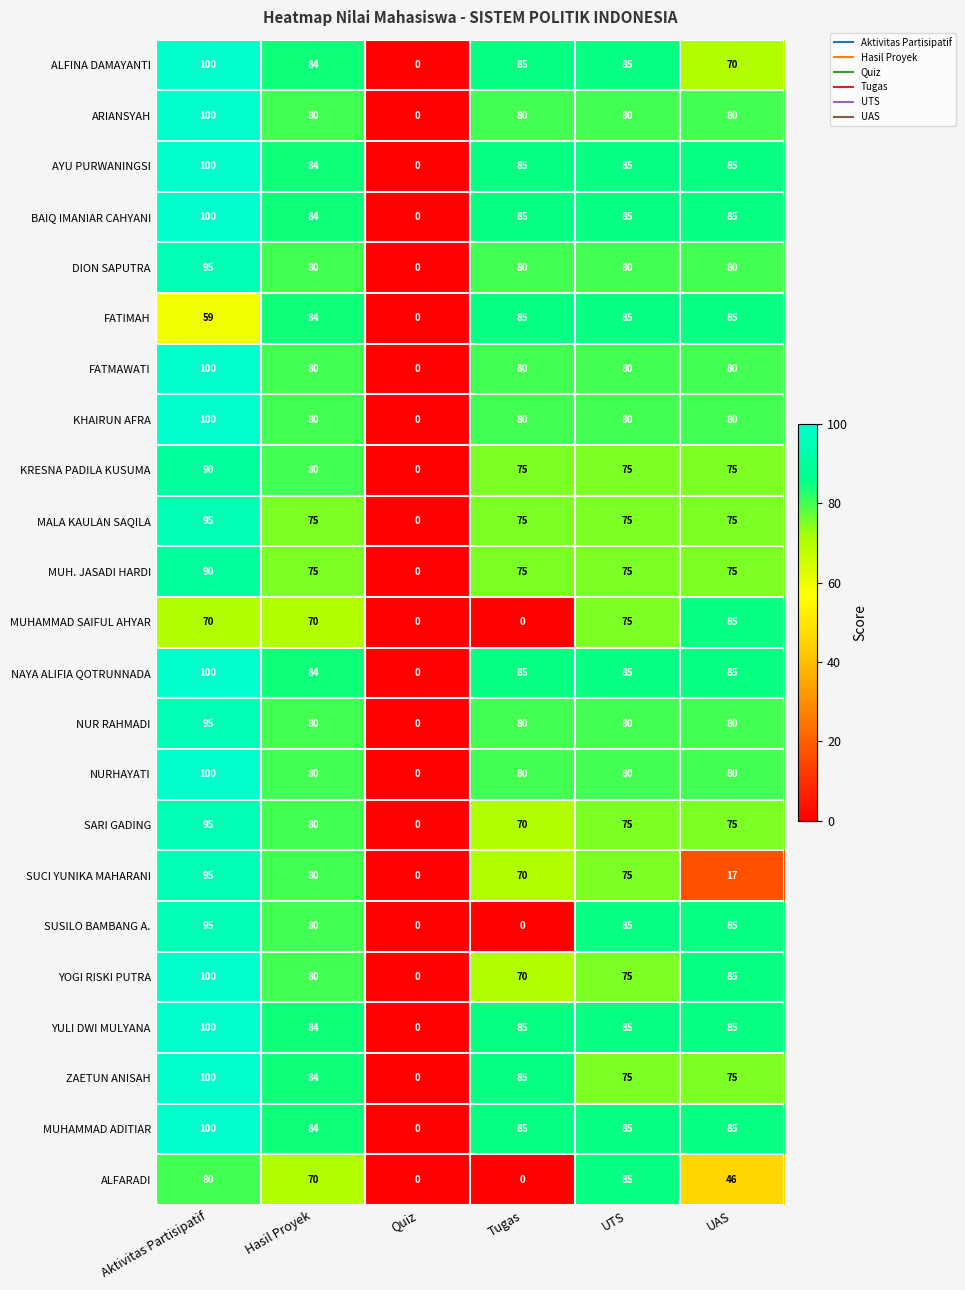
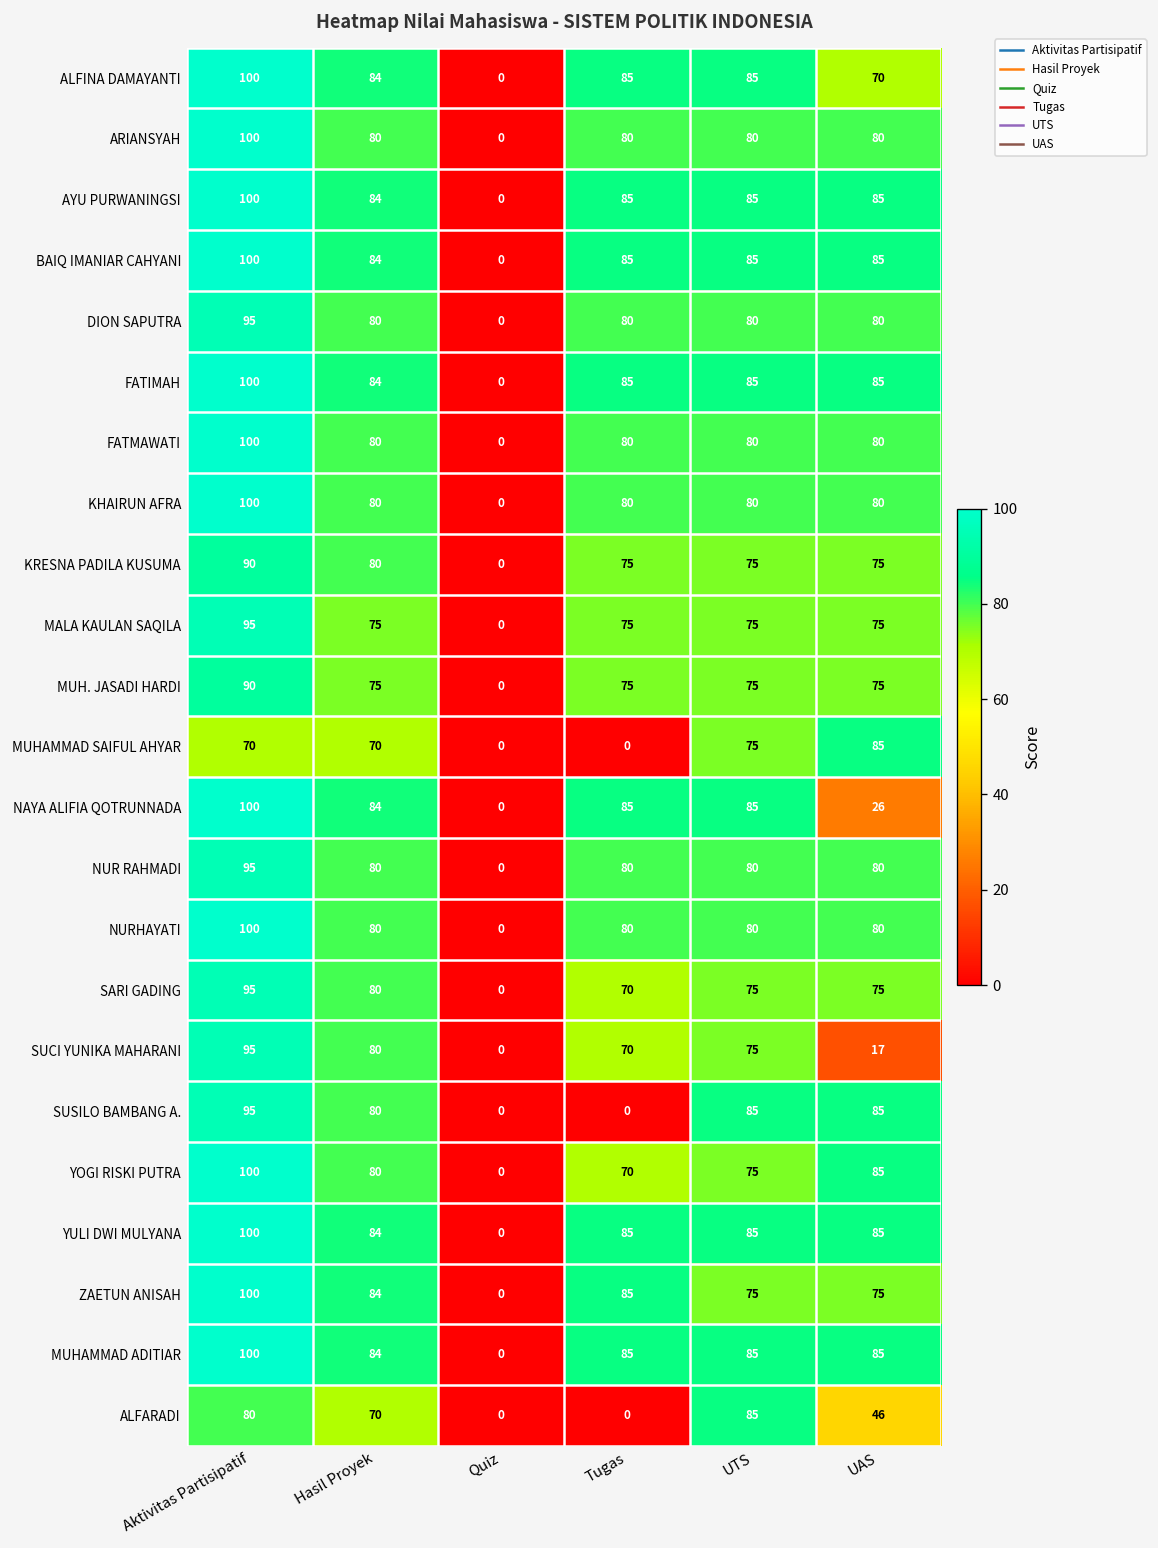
FATIMAH, Aktivitas Partisipatif: 59 -> 100
NAYA ALIFIA QOTRUNNADA, UAS: 85 -> 26
